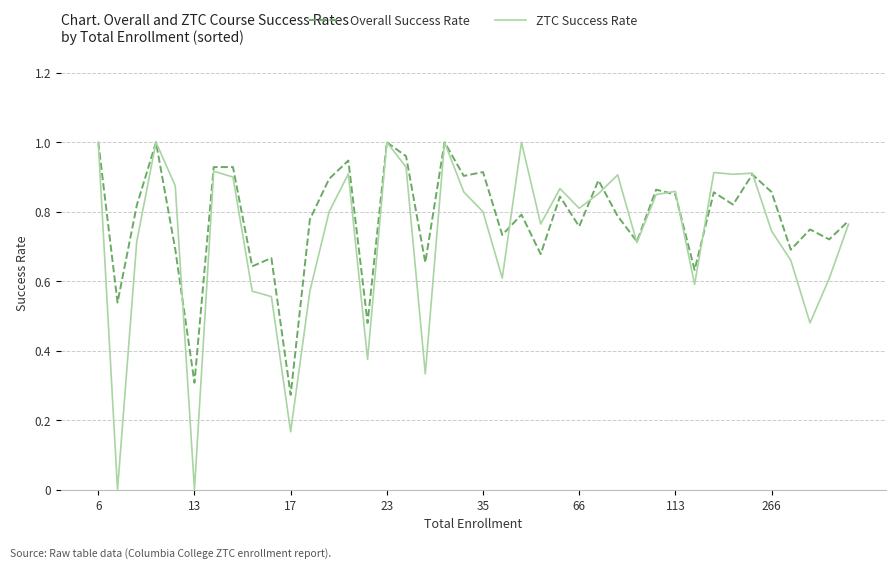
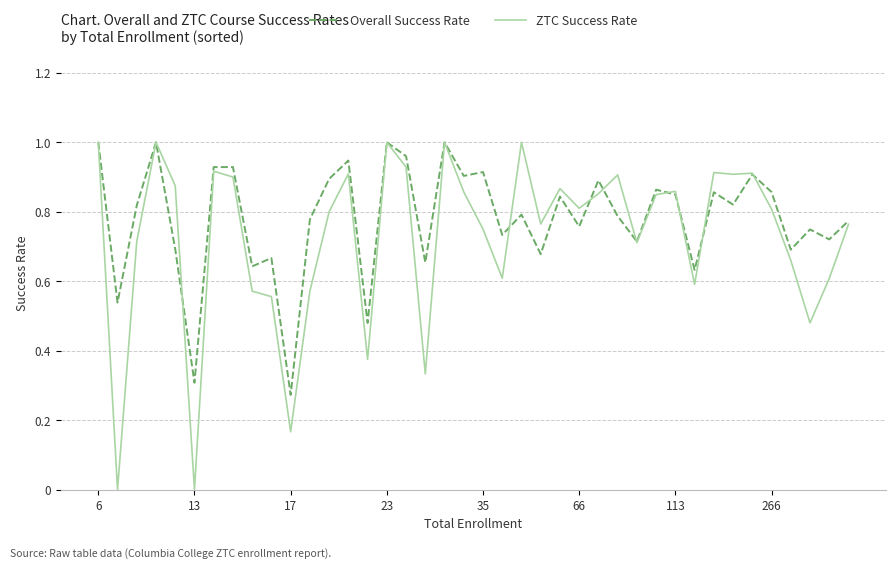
ZTC Success Rate, 35: 0.80 -> 0.75
ZTC Success Rate, 266: 0.74 -> 0.81
